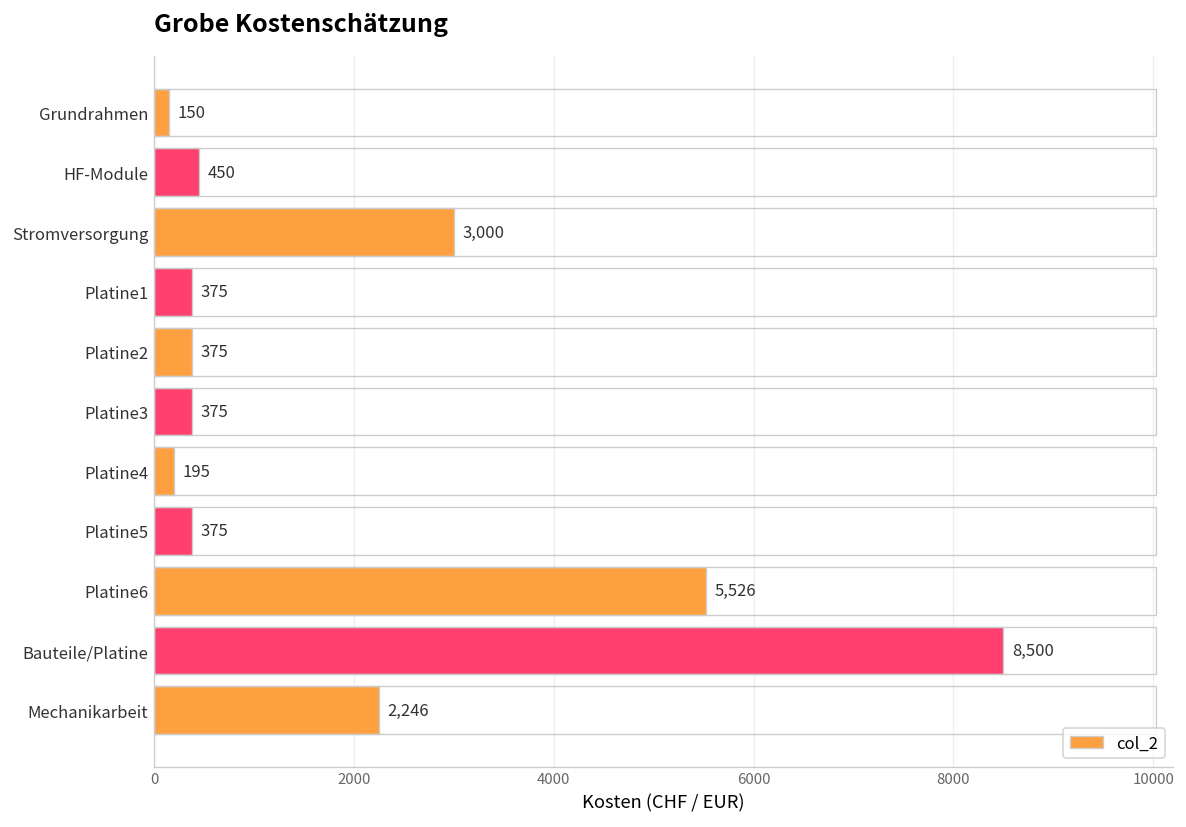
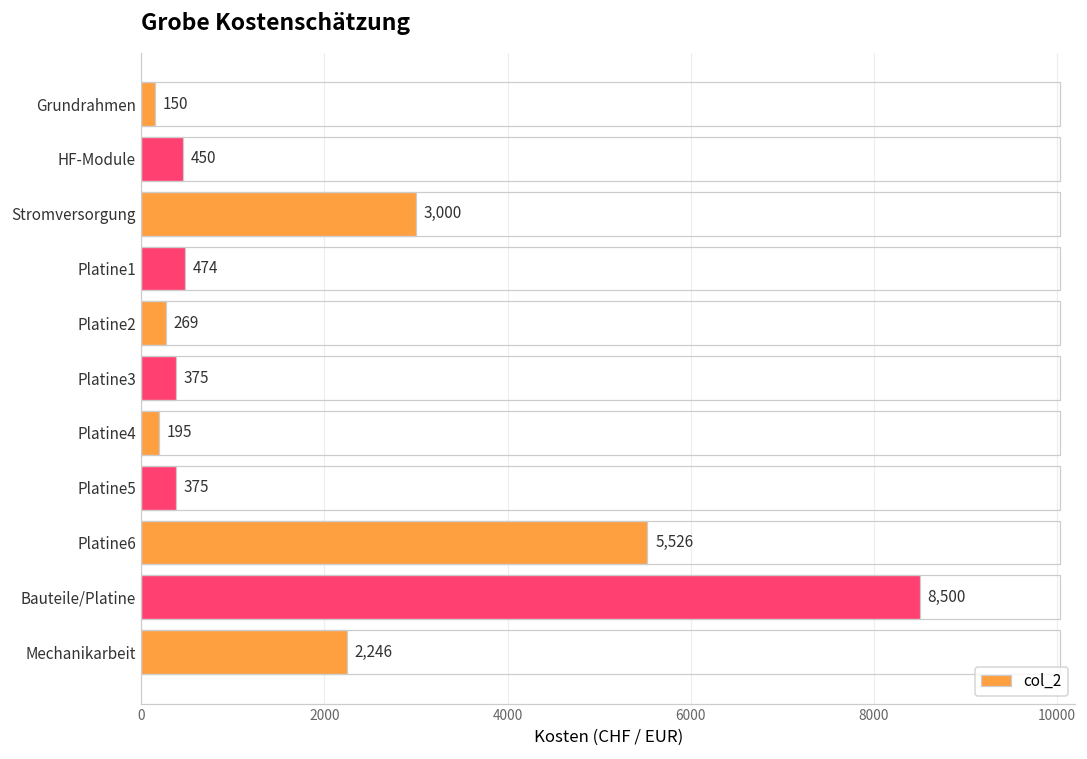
Platine1: 375 -> 474
Platine2: 375 -> 269
